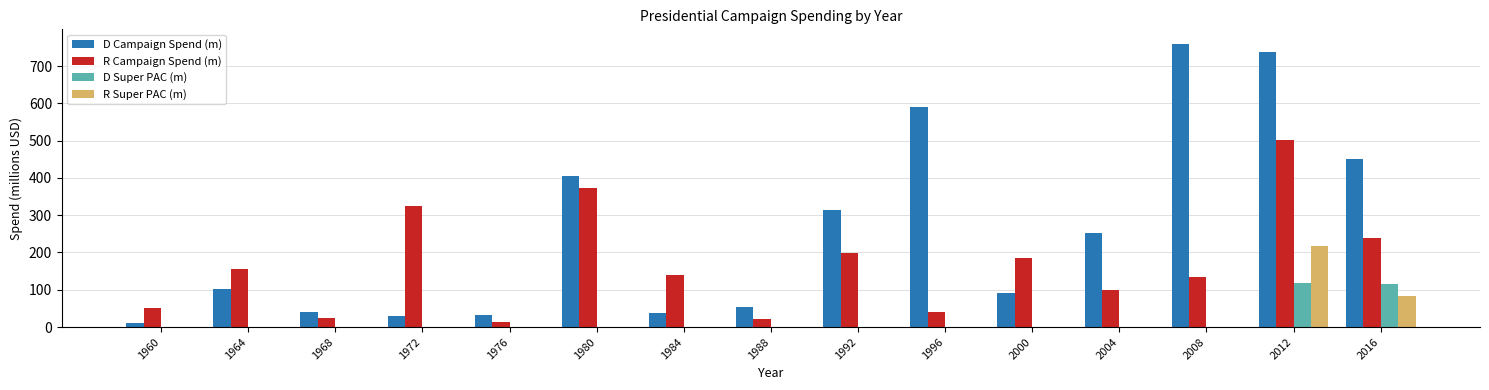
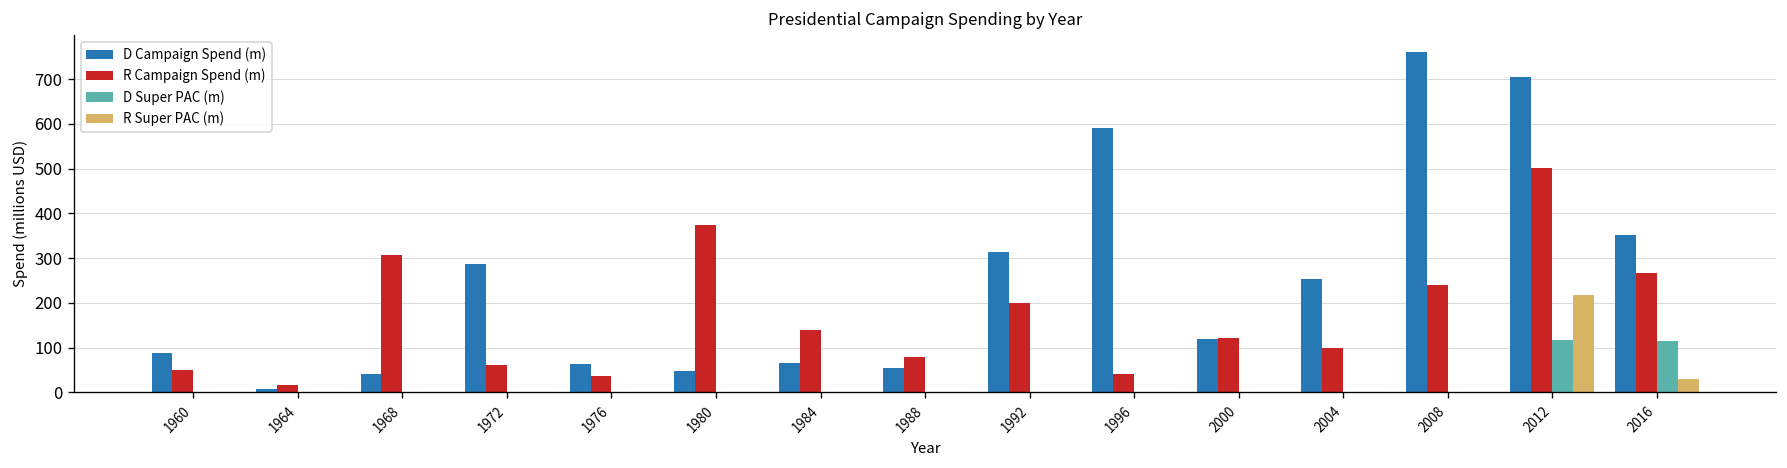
D Campaign Spend (m), 1960: 10 -> 90
D Campaign Spend (m), 1964: 100 -> 10
R Campaign Spend (m), 1964: 160 -> 20
R Campaign Spend (m), 1968: 30 -> 310
D Campaign Spend (m), 1972: 30 -> 290
R Campaign Spend (m), 1972: 330 -> 60
D Campaign Spend (m), 1976: 30 -> 60
R Campaign Spend (m), 1976: 10 -> 40
D Campaign Spend (m), 1980: 410 -> 50
D Campaign Spend (m), 1984: 40 -> 70
R Campaign Spend (m), 1988: 20 -> 80
D Campaign Spend (m), 2000: 90 -> 120
R Campaign Spend (m), 2000: 190 -> 120
R Campaign Spend (m), 2008: 140 -> 240
D Campaign Spend (m), 2012: 740 -> 710
D Campaign Spend (m), 2016: 450 -> 350
R Campaign Spend (m), 2016: 240 -> 270
R Super PAC (m), 2016: 80 -> 30
